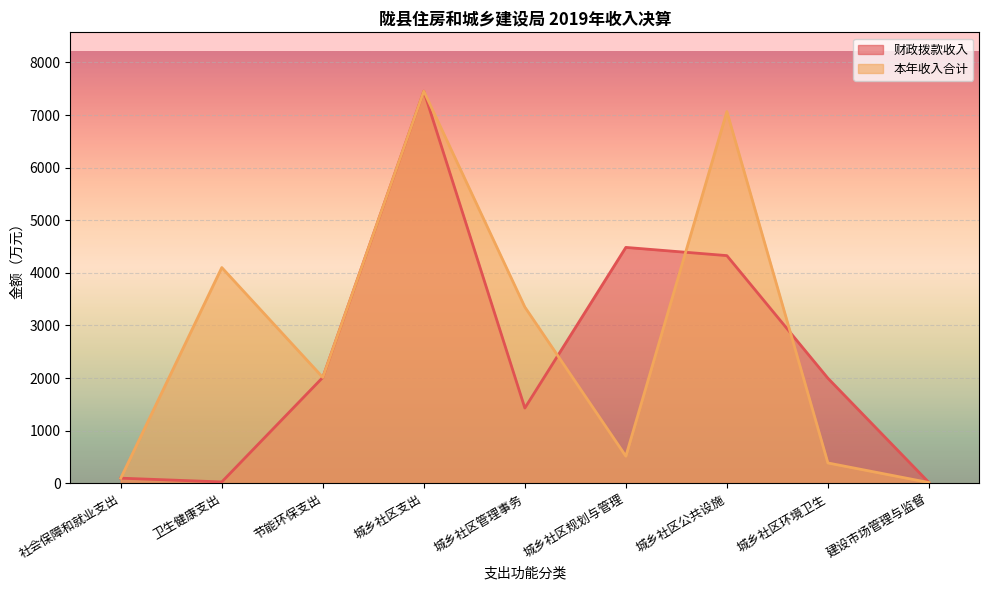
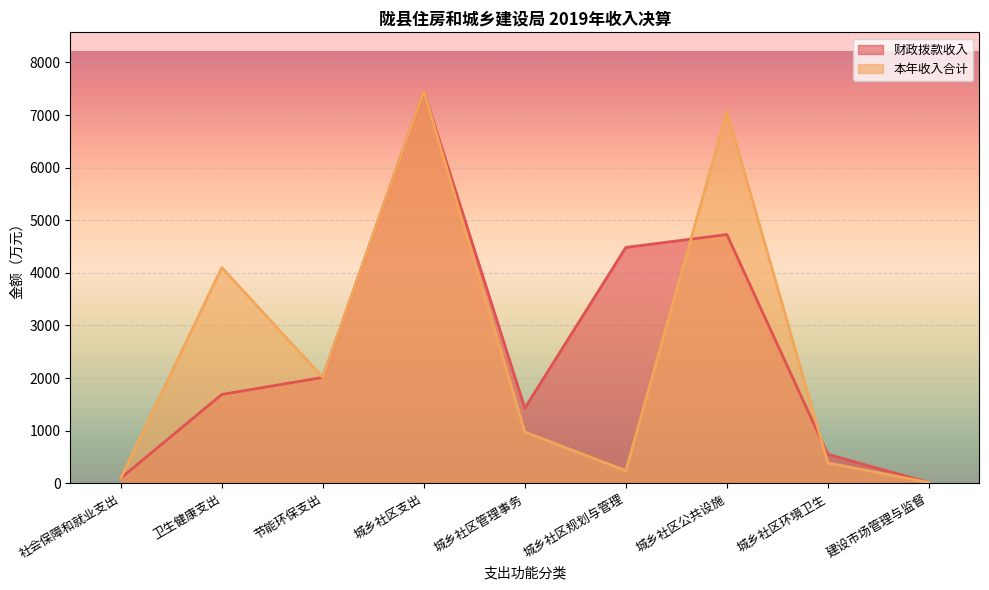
财政拨款收入, 卫生健康支出: 0 -> 1700
本年收入合计, 城乡社区管理事务: 3300 -> 1000
本年收入合计, 城乡社区规划与管理: 500 -> 200
财政拨款收入, 城乡社区公共设施: 4300 -> 4700
财政拨款收入, 城乡社区环境卫生: 2000 -> 500
